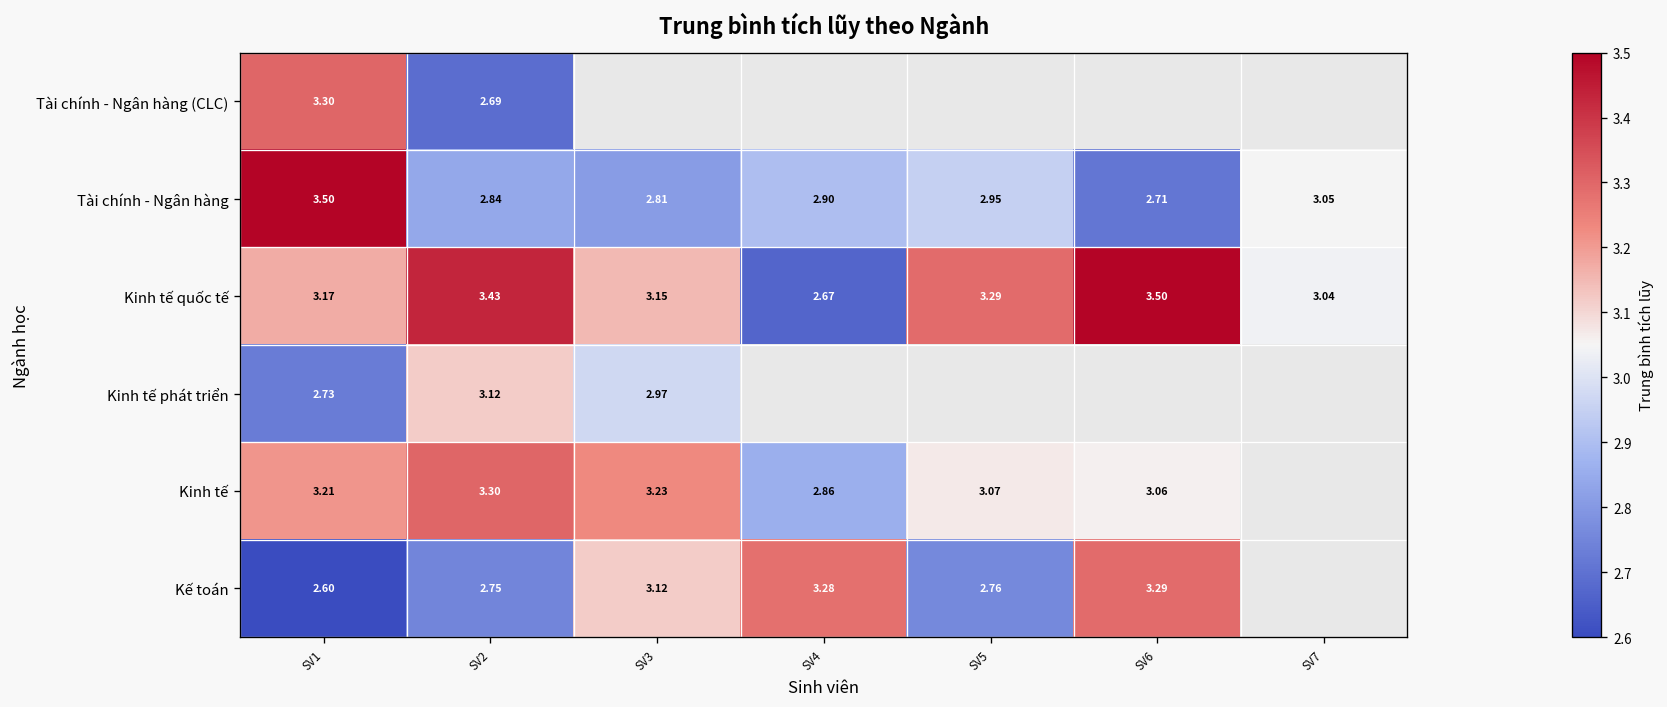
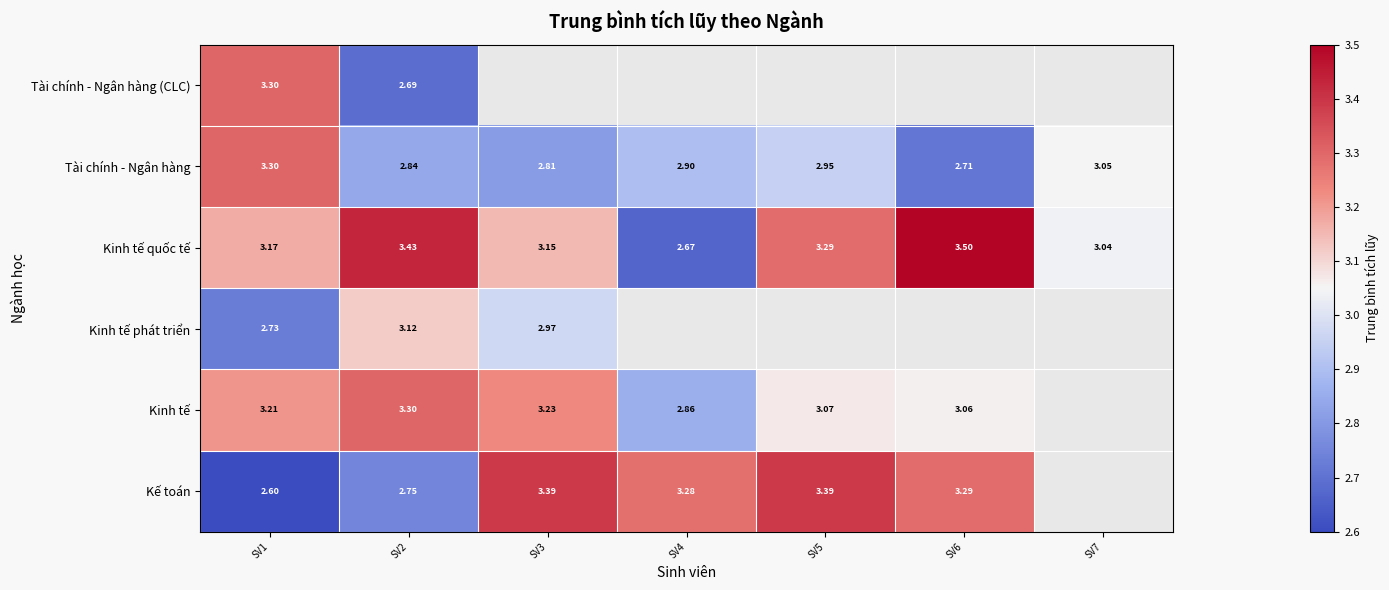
Tài chính - Ngân hàng, SV1: 3.50 -> 3.30
Kế toán, SV3: 3.12 -> 3.39
Kế toán, SV5: 2.76 -> 3.39
